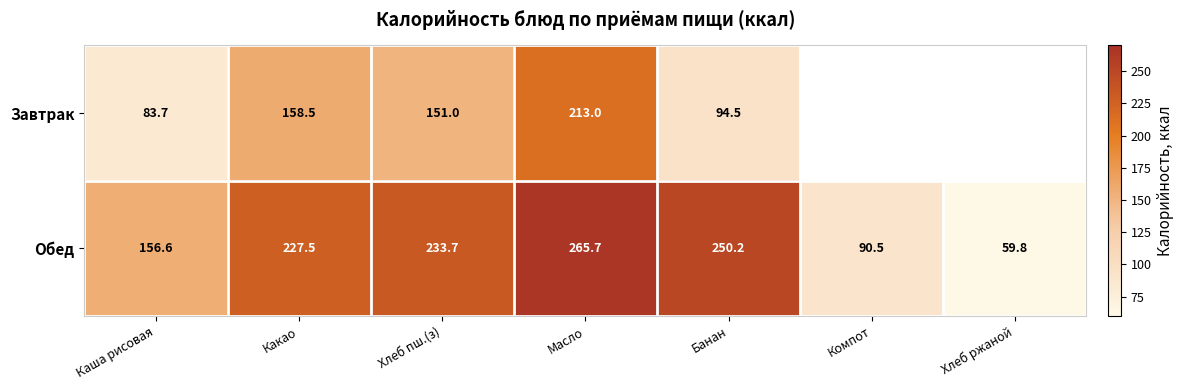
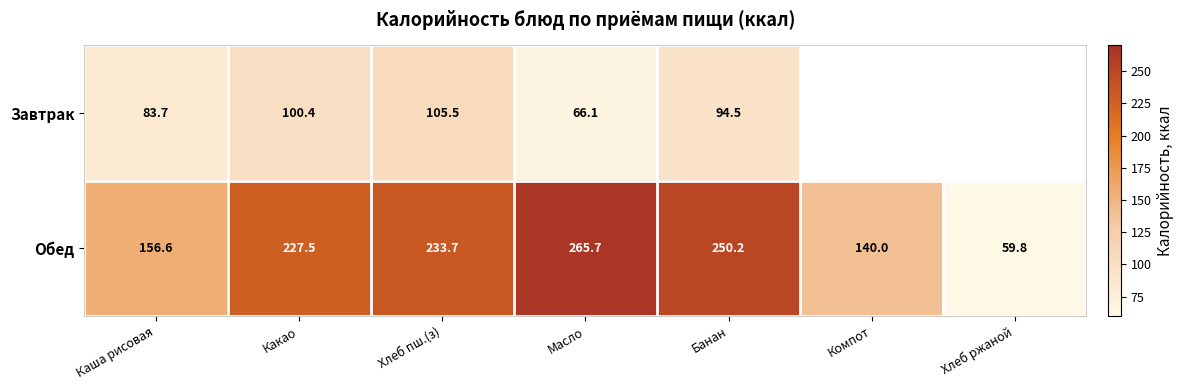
Завтрак, Какао: 158.5 -> 100.4
Завтрак, Хлеб пш.(з): 151.0 -> 105.5
Завтрак, Масло: 213.0 -> 66.1
Обед, Компот: 90.5 -> 140.0
